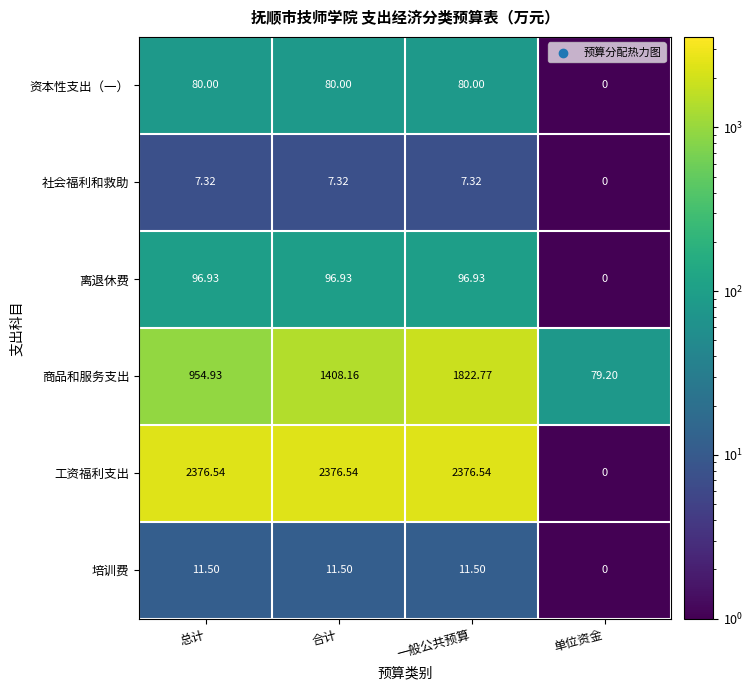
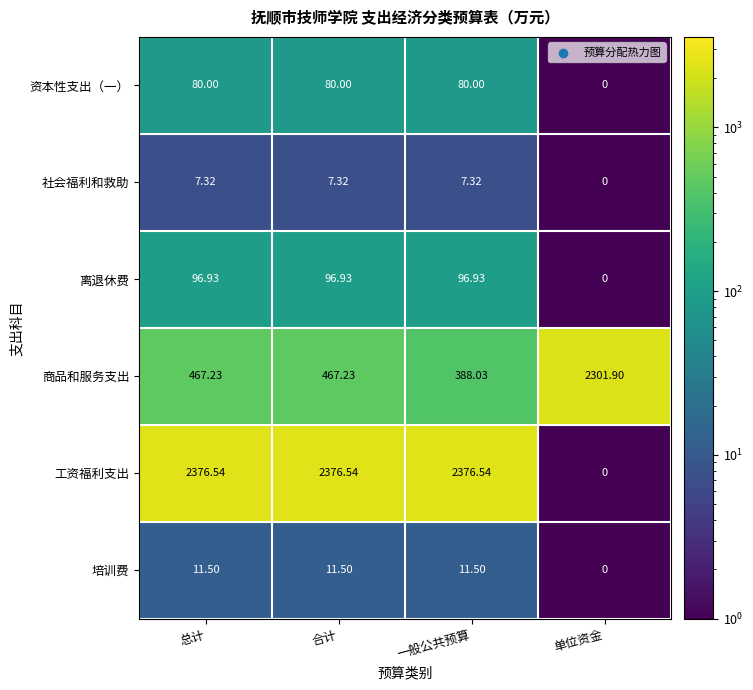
商品和服务支出, 总计: 954.93 -> 467.23
商品和服务支出, 合计: 1408.16 -> 467.23
商品和服务支出, 一般公共预算: 1822.77 -> 388.03
商品和服务支出, 单位资金: 79.20 -> 2301.90
